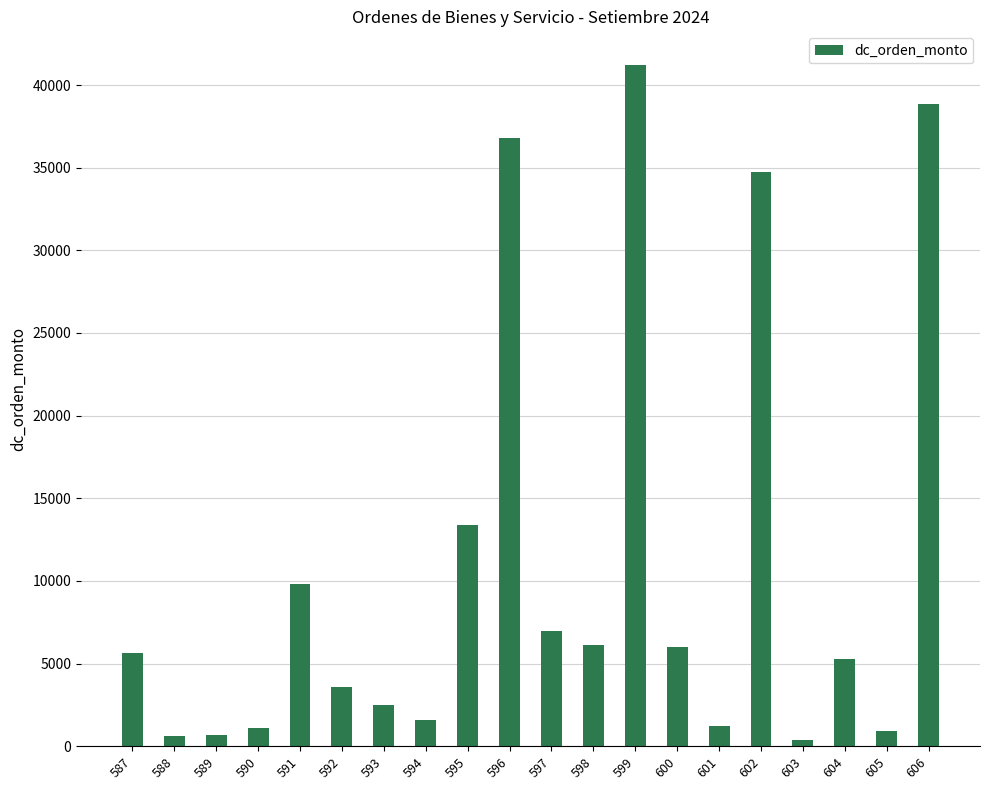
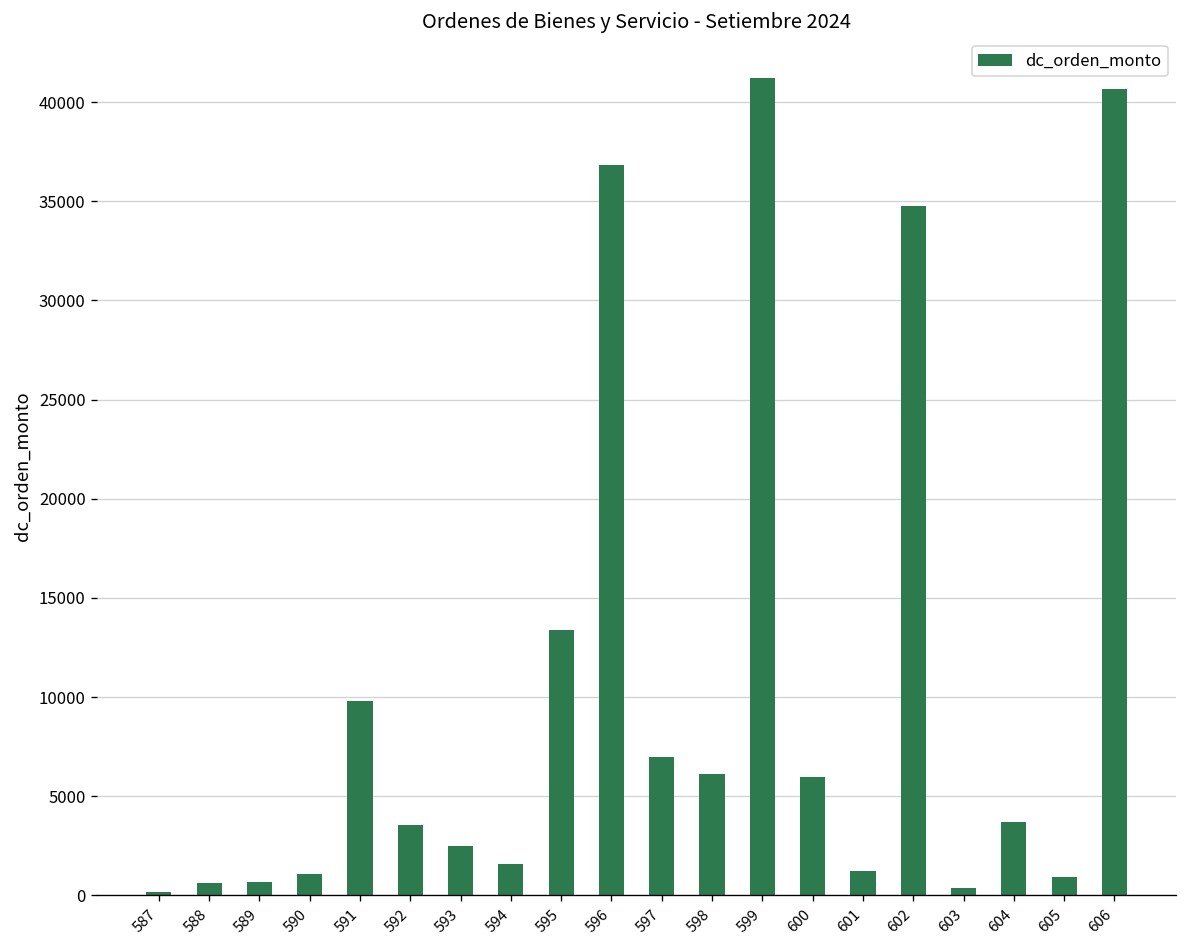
587: 5600 -> 200
604: 5300 -> 3700
606: 38900 -> 40600
